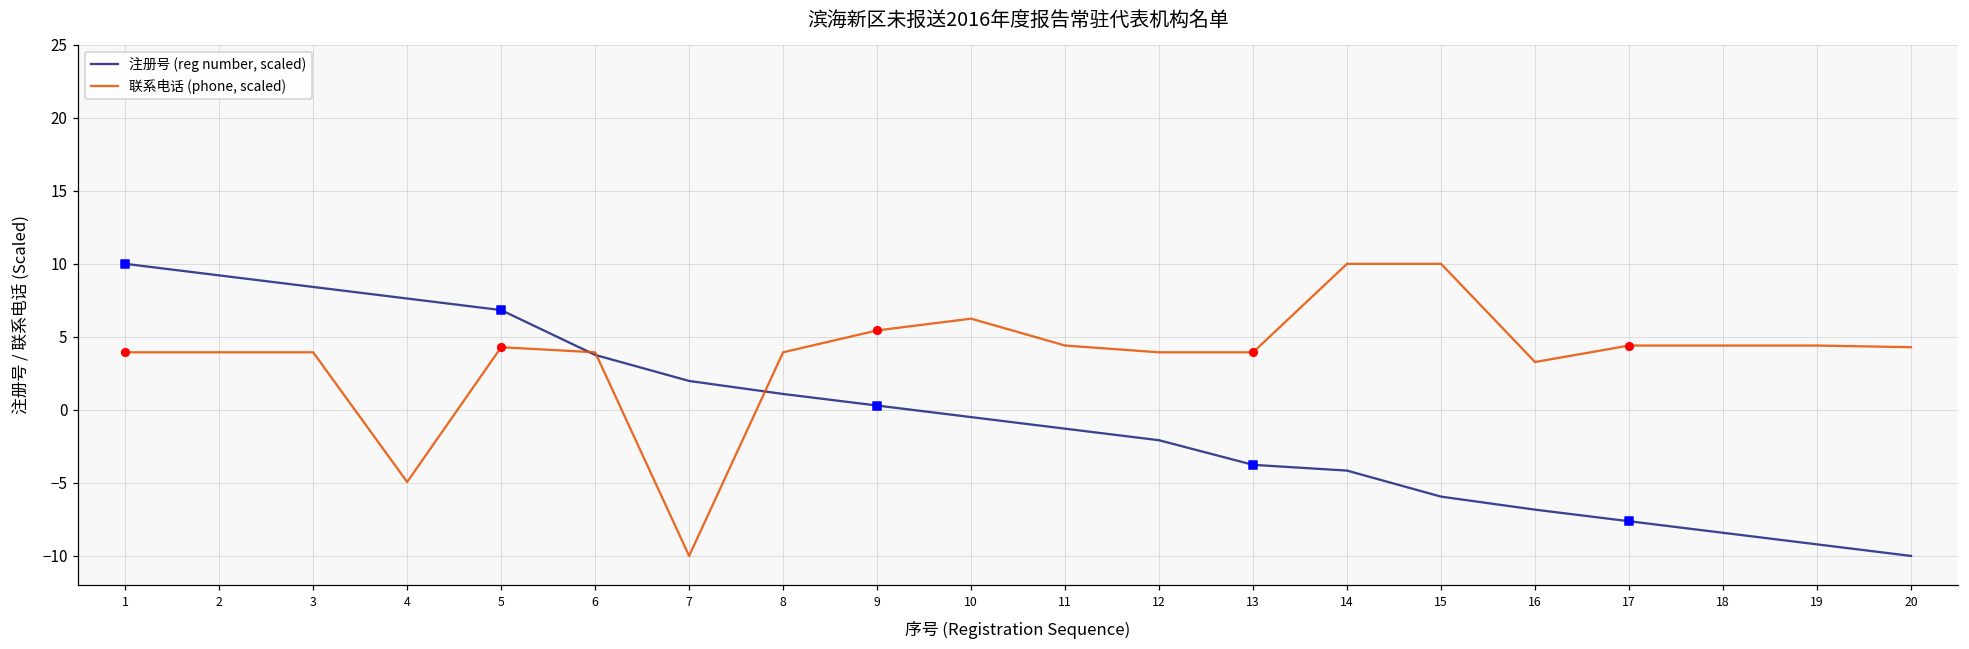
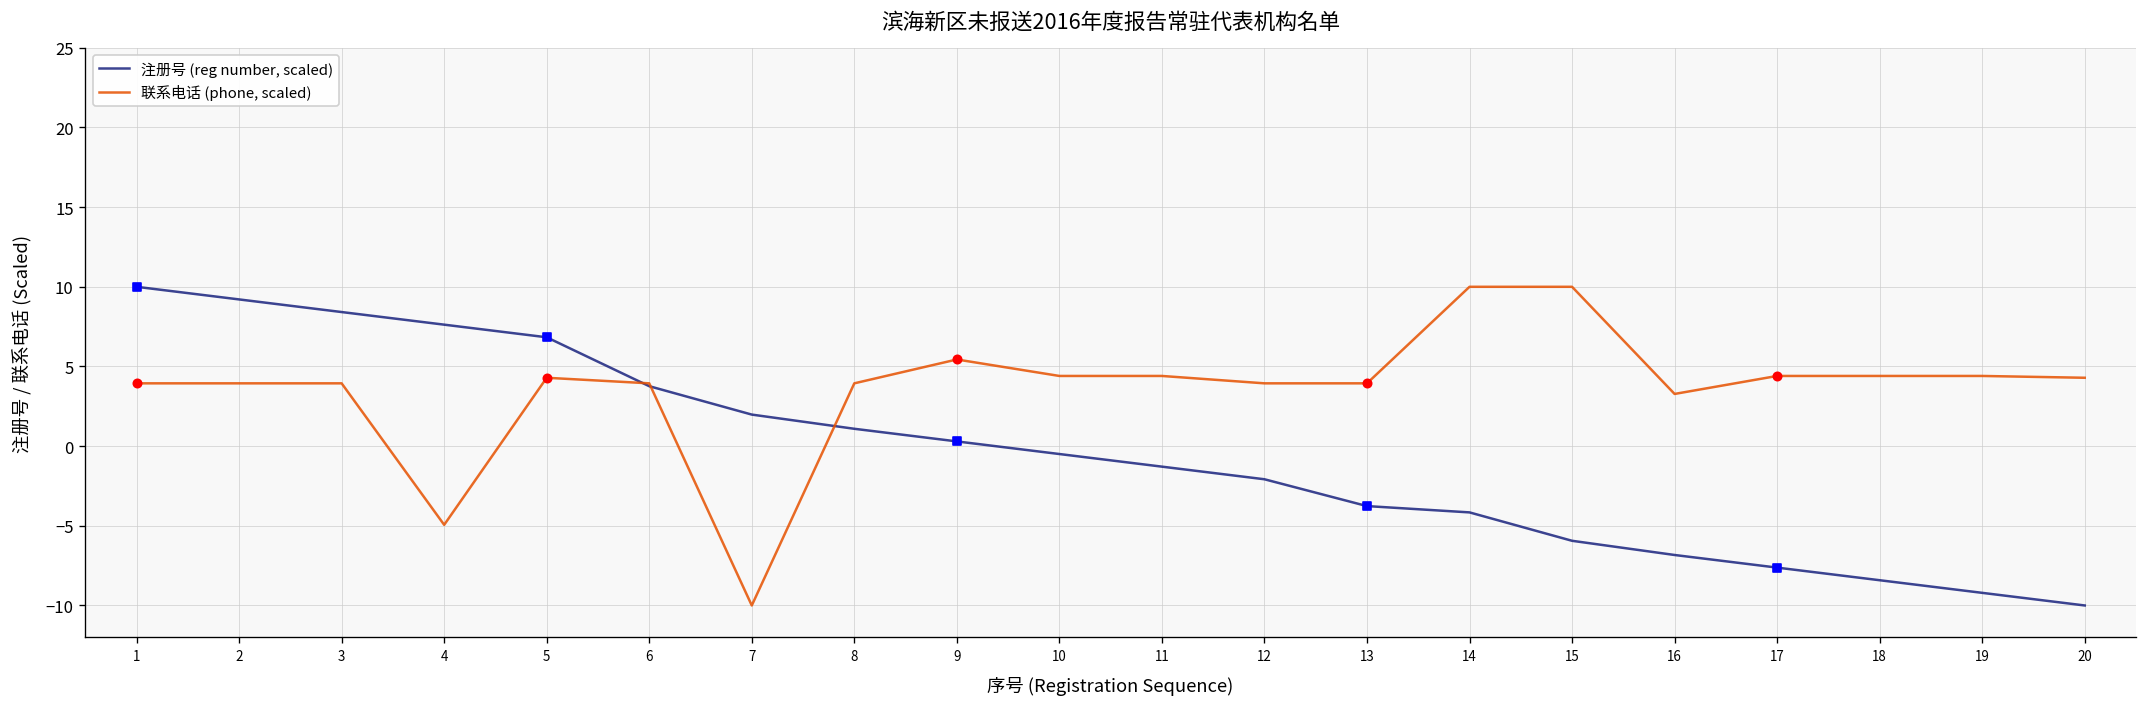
联系电话 (phone, scaled), 10: 6.2 -> 4.4
